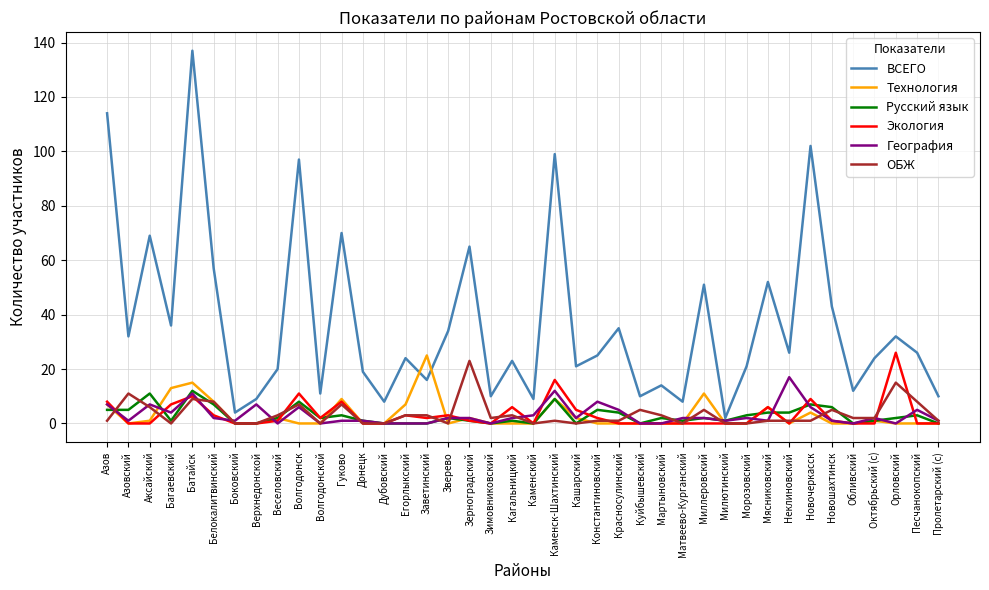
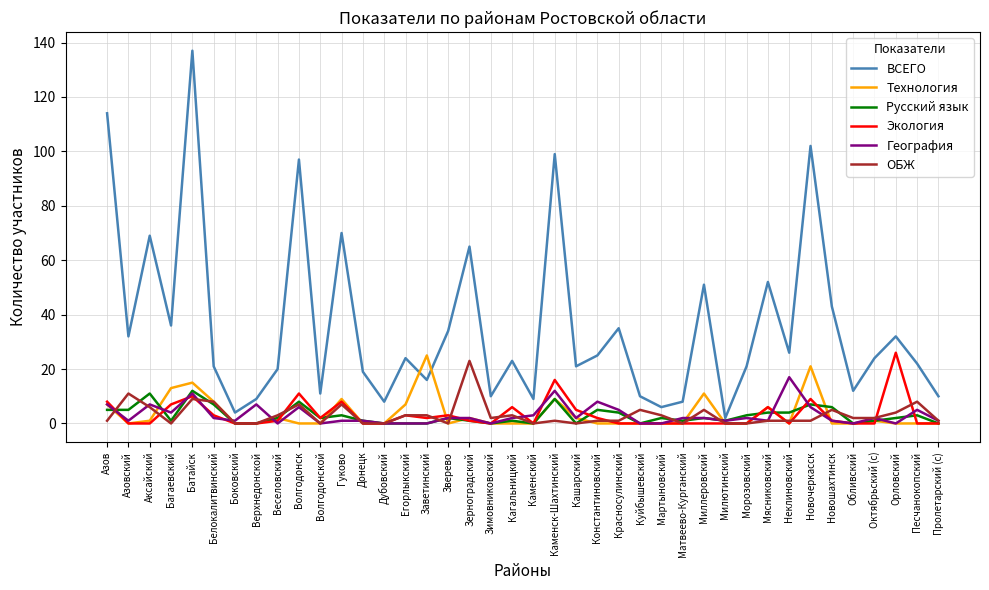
ВСЕГО, Белокалитвинский: 57 -> 21
ВСЕГО, Мартыновский: 14 -> 6
Технология, Новочеркасск: 4 -> 21
ОБЖ, Орловский: 15 -> 4
ВСЕГО, Песчанокопский: 26 -> 22
